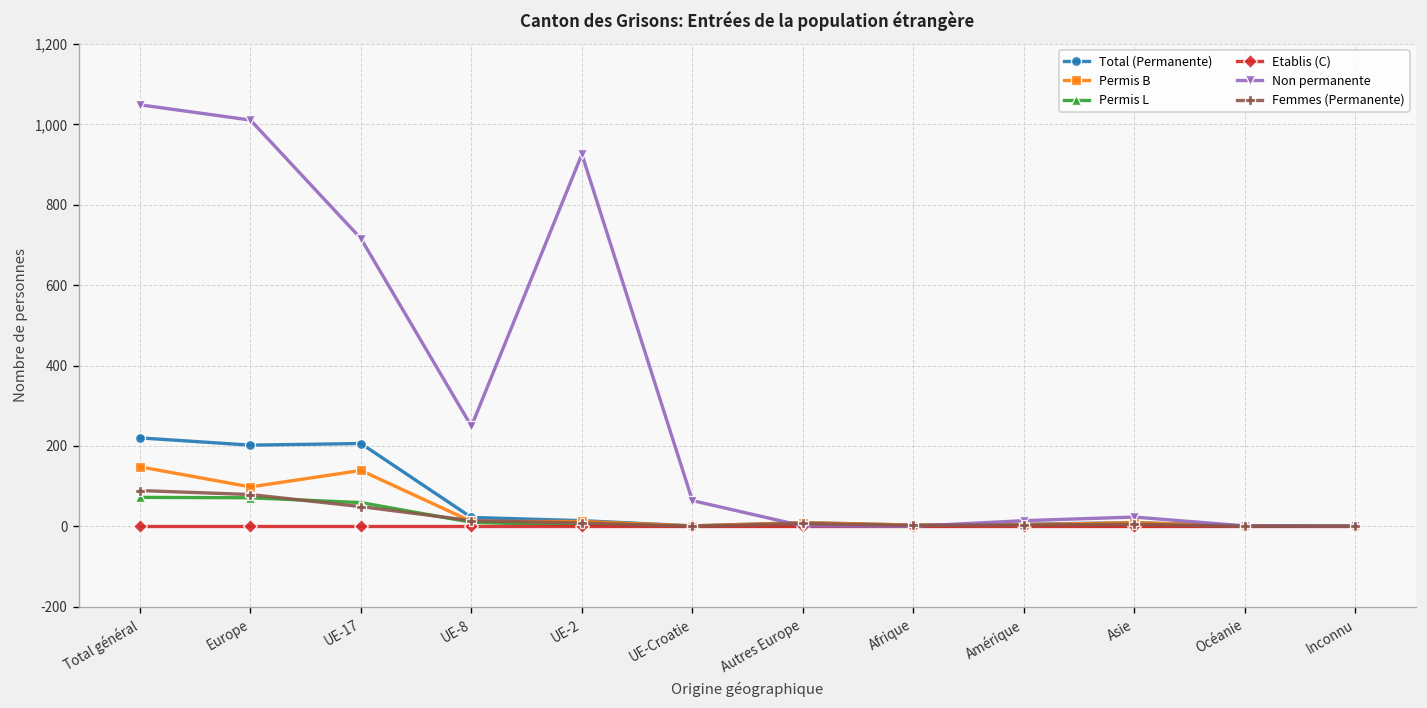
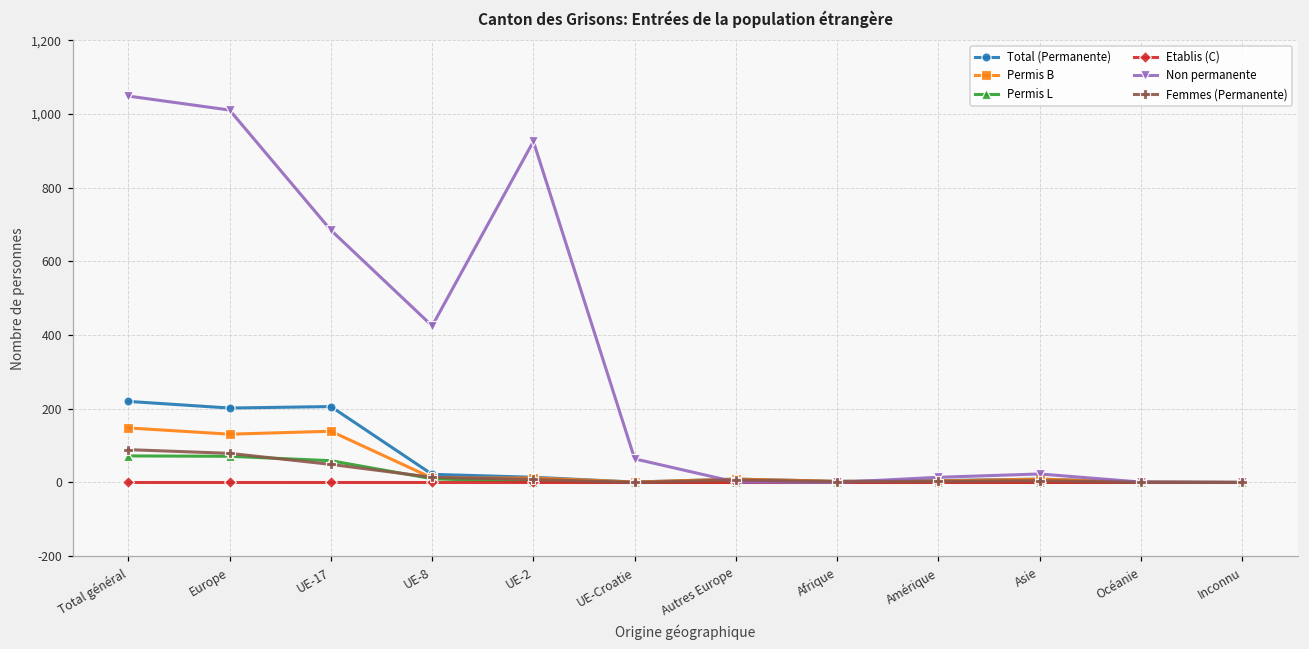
Permis B, Europe: 100 -> 130
Non permanente, UE-17: 720 -> 690
Non permanente, UE-8: 250 -> 430
